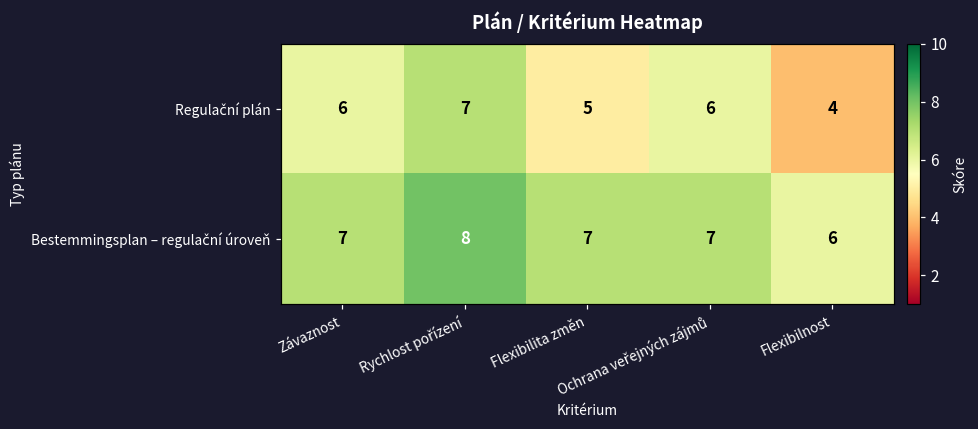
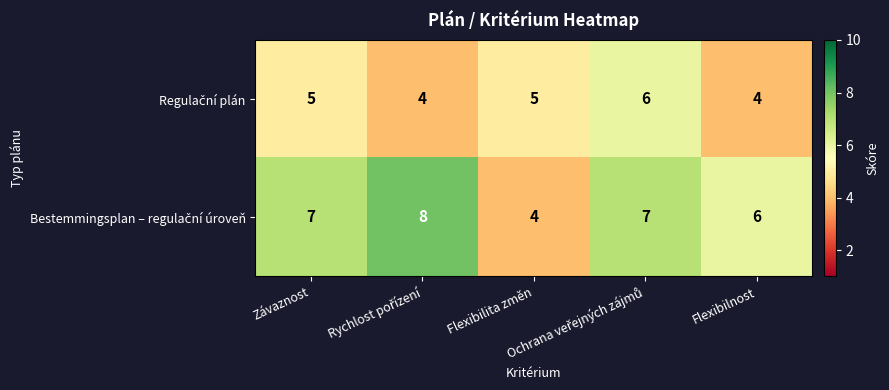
Regulační plán, Závaznost: 6 -> 5
Regulační plán, Rychlost pořízení: 7 -> 4
Bestemmingsplan – regulační úroveň, Flexibilita změn: 7 -> 4
